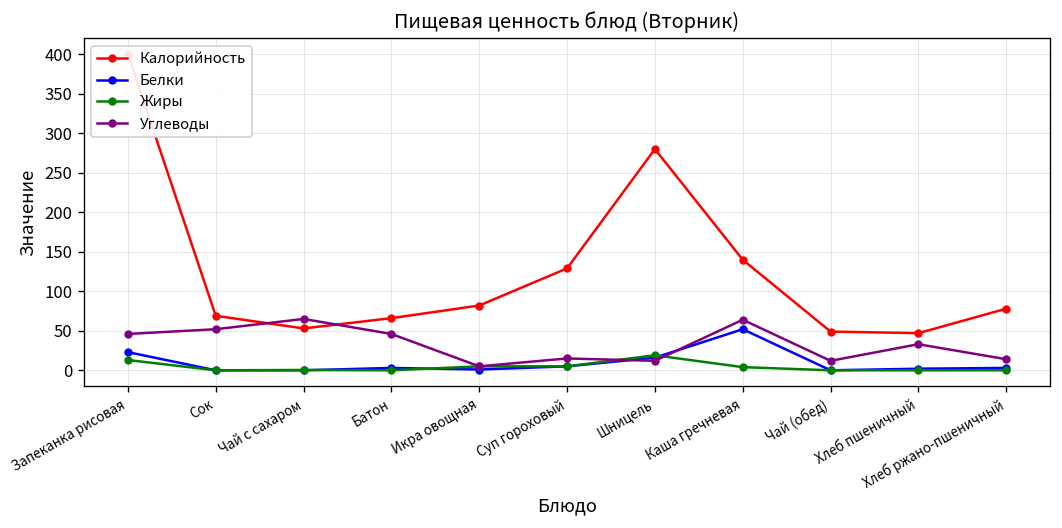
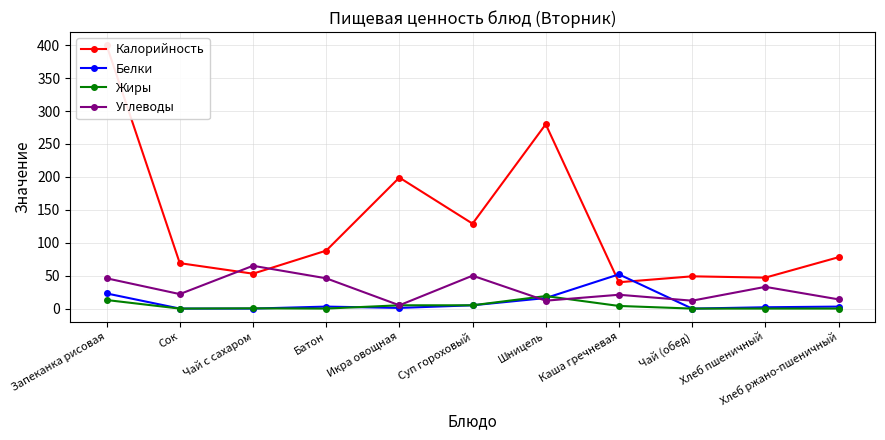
Углеводы, Сок: 50 -> 20
Калорийность, Батон: 70 -> 90
Калорийность, Икра овощная: 80 -> 200
Углеводы, Суп гороховый: 20 -> 50
Калорийность, Каша гречневая: 140 -> 40
Углеводы, Каша гречневая: 60 -> 20
